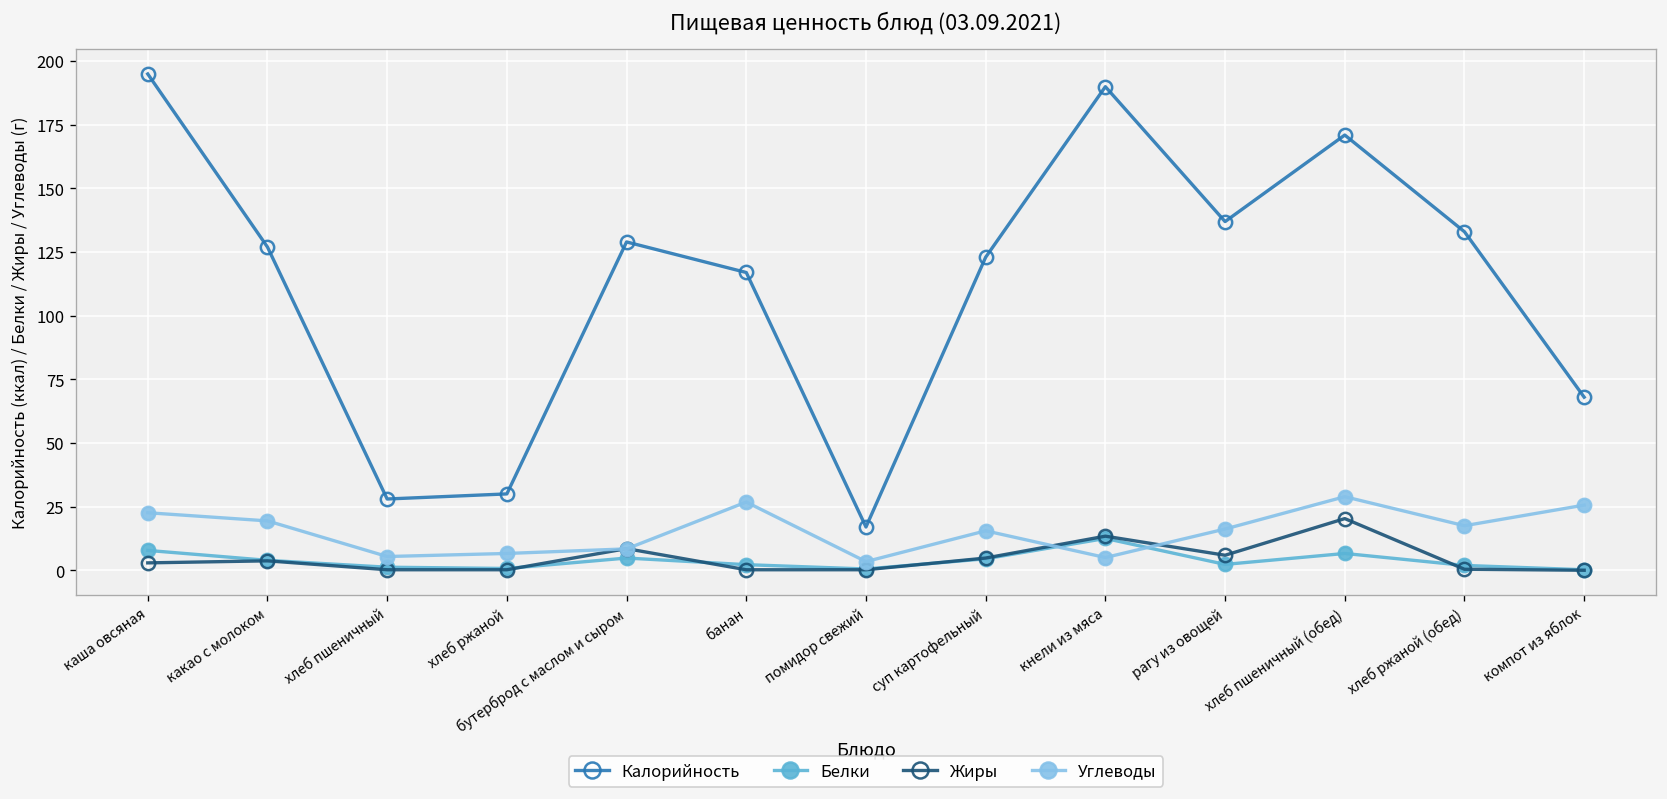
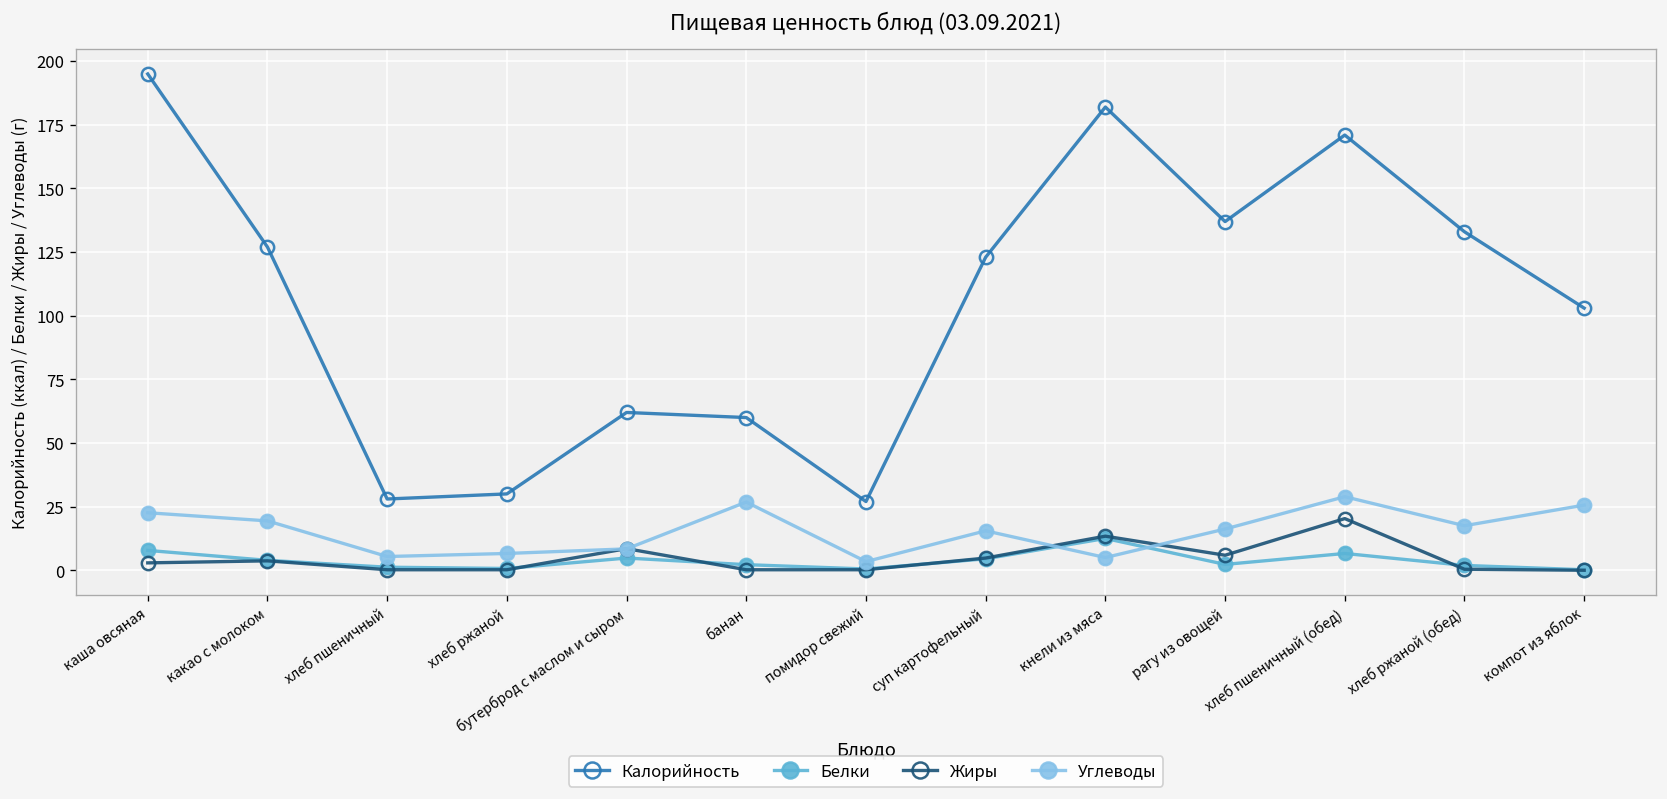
Калорийность, бутерброд с маслом и сыром: 129 -> 62
Калорийность, банан: 117 -> 60
Калорийность, помидор свежий: 17 -> 27
Калорийность, кнели из мяса: 190 -> 182
Калорийность, компот из яблок: 68 -> 103
